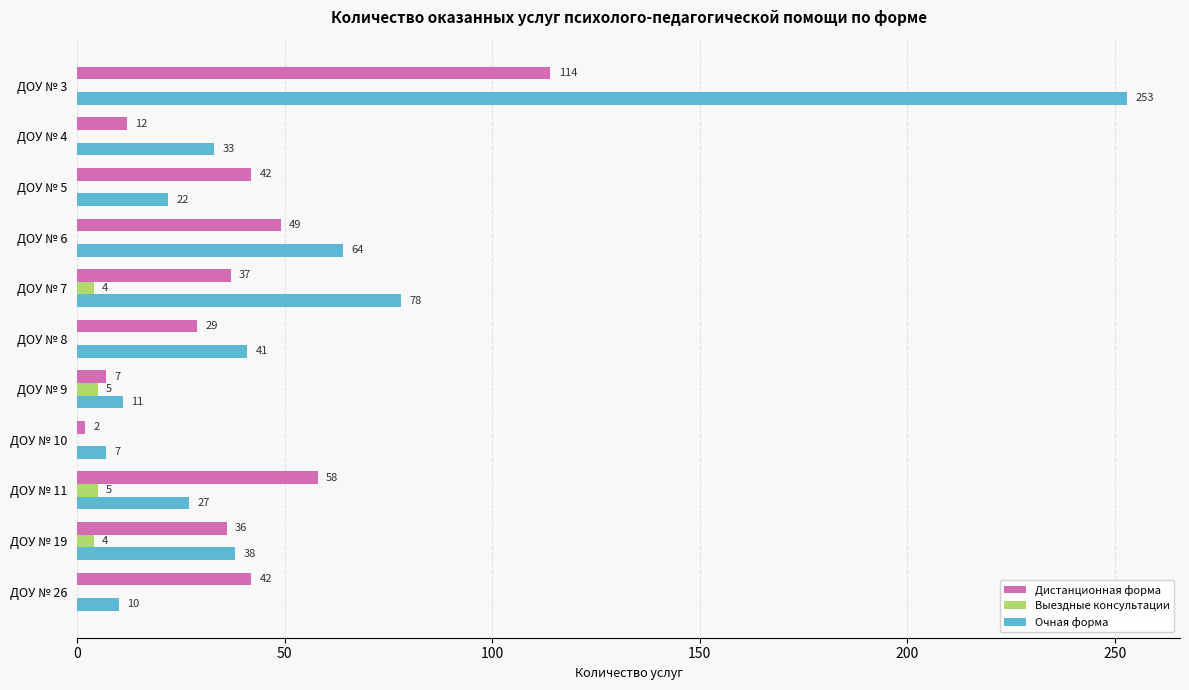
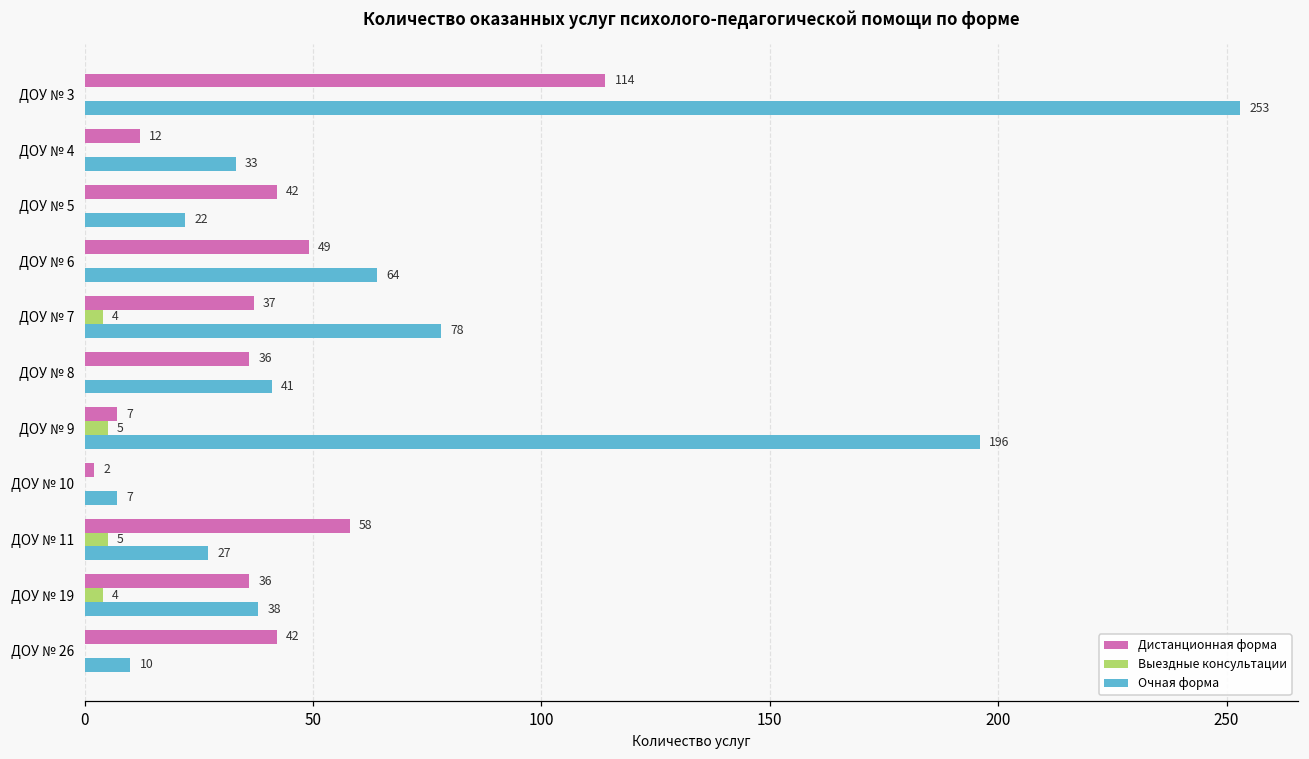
Дистанционная форма, ДОУ № 8: 29 -> 36
Очная форма, ДОУ № 9: 11 -> 196
